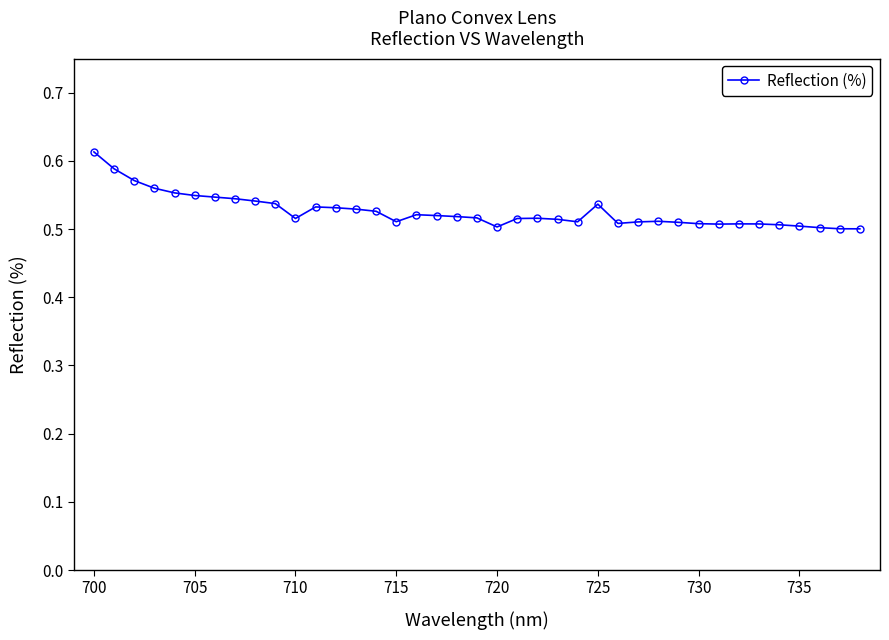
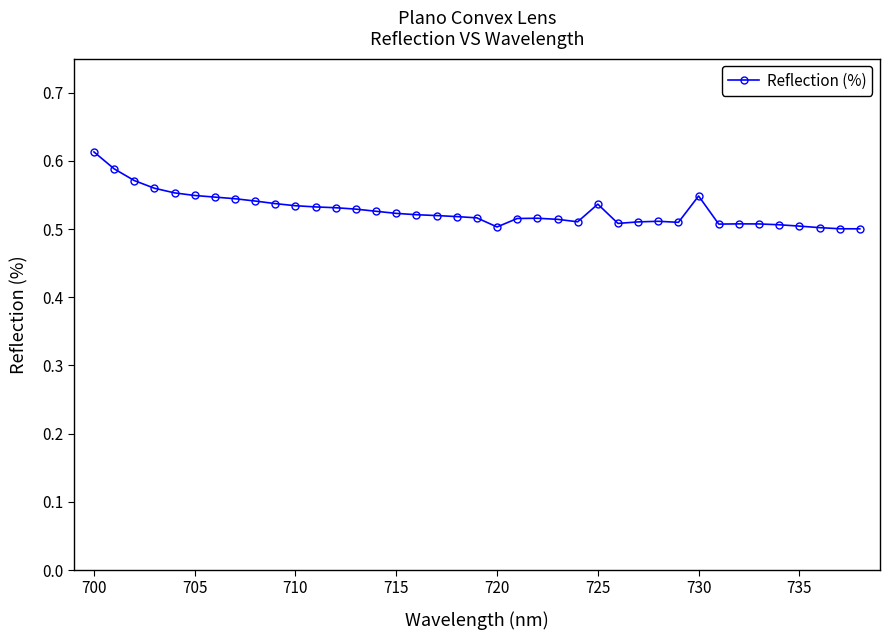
710: 0.52 -> 0.53
715: 0.51 -> 0.52
730: 0.51 -> 0.55
